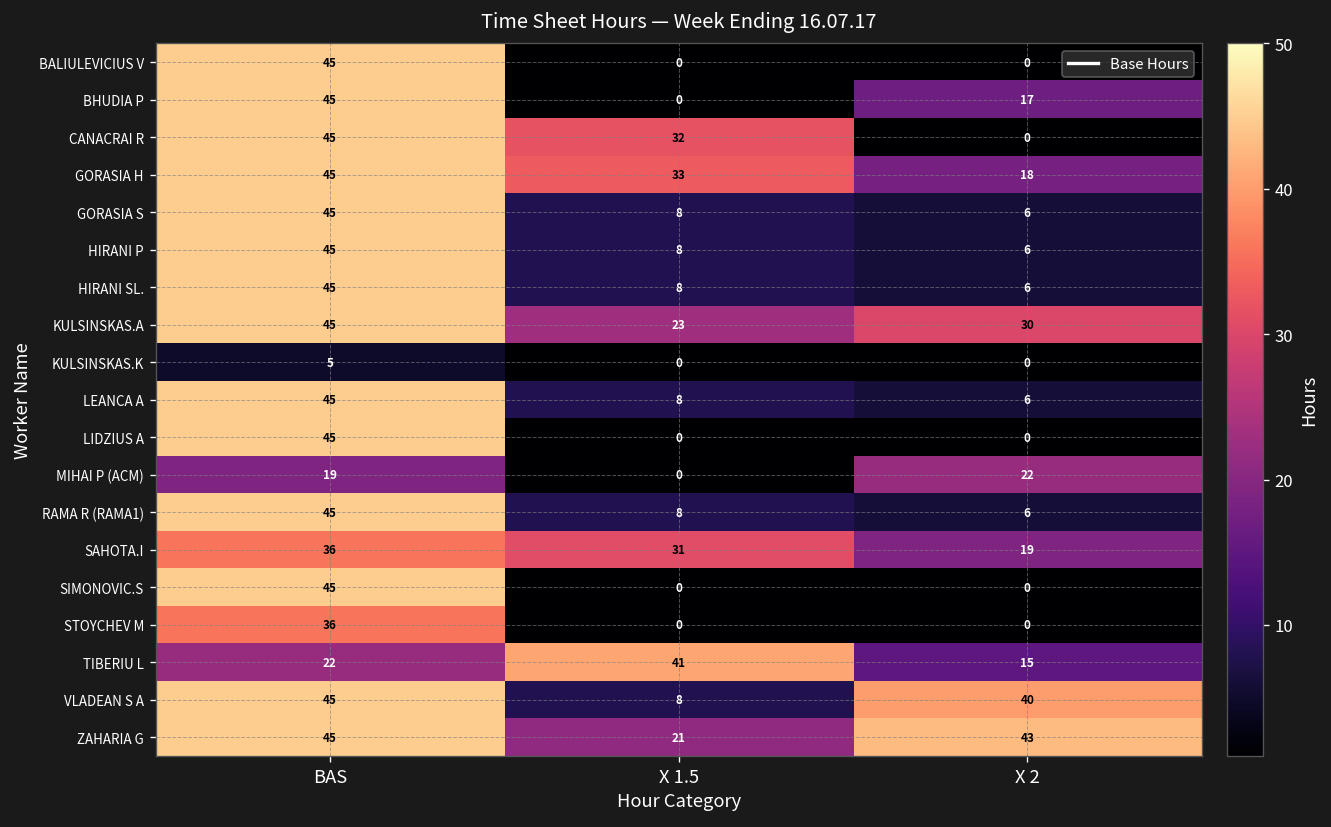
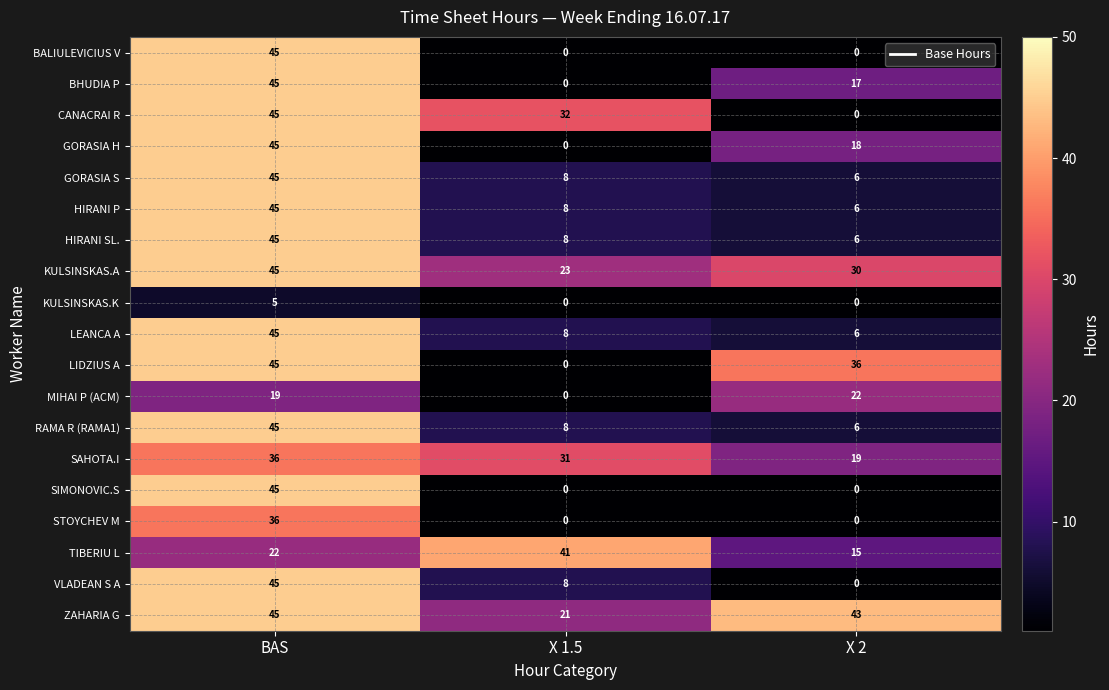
GORASIA H, X 1.5: 33 -> 0
LIDZIUS A, X 2: 0 -> 36
VLADEAN S A, X 2: 40 -> 0
